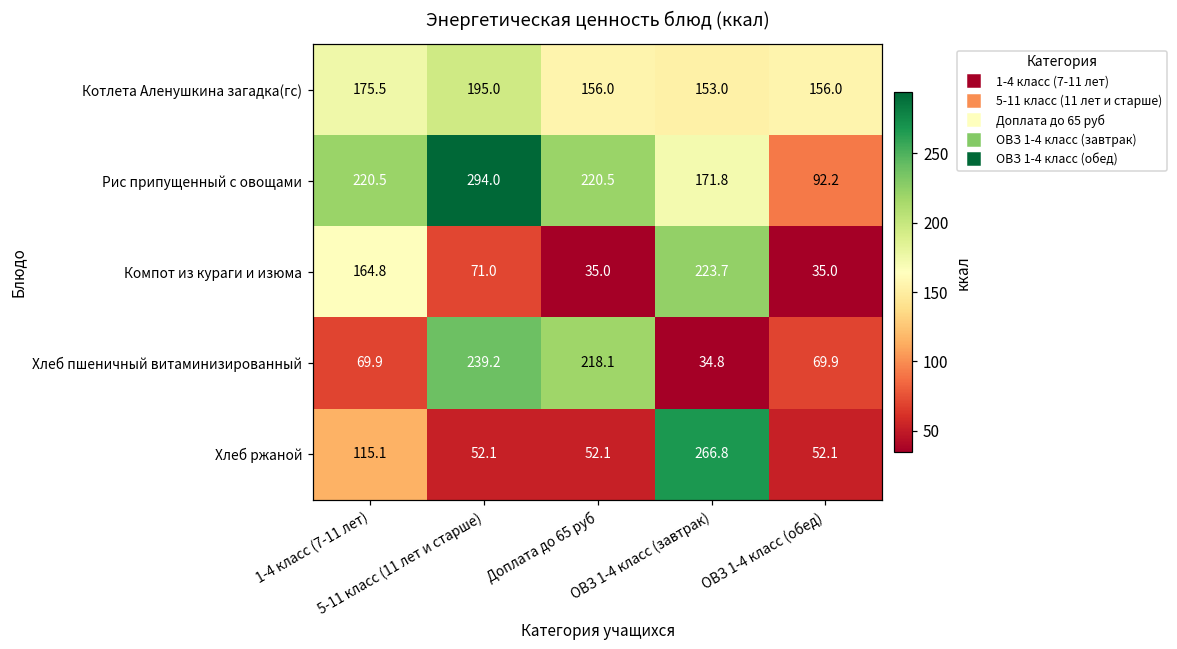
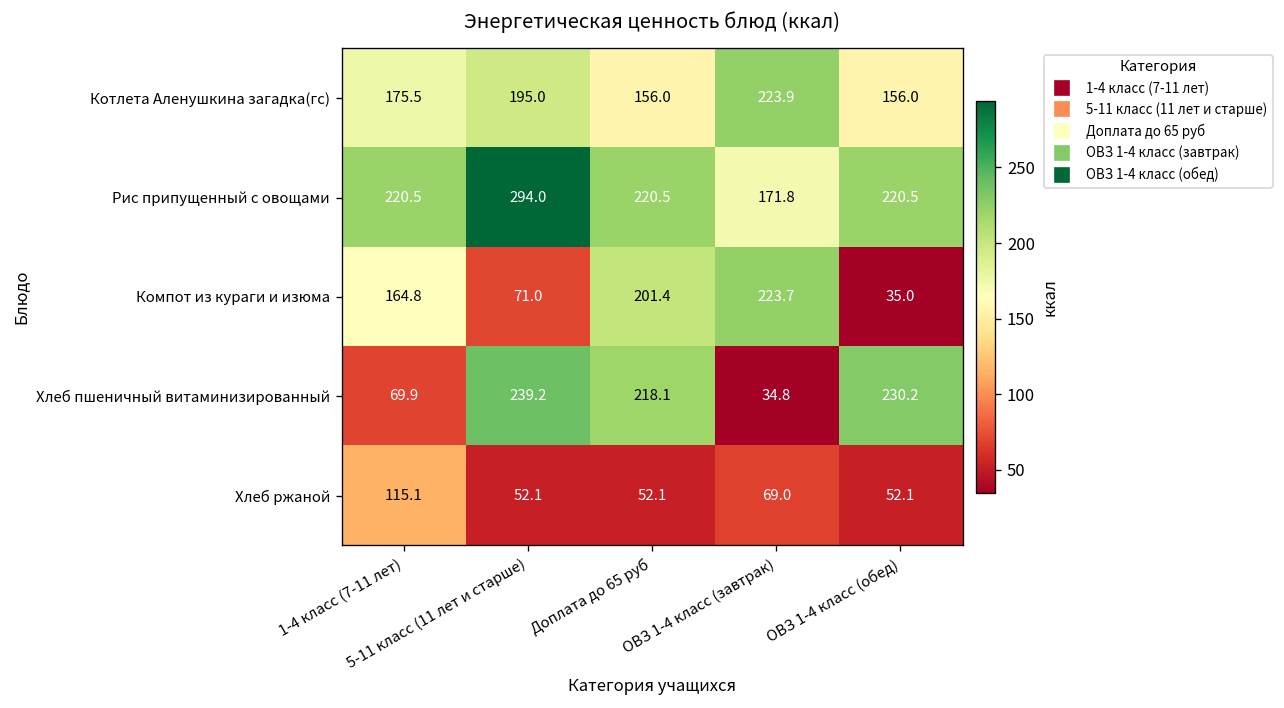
Котлета Аленушкина загадка(гс), ОВЗ 1-4 класс (завтрак): 153.0 -> 223.9
Рис припущенный с овощами, ОВЗ 1-4 класс (обед): 92.2 -> 220.5
Компот из кураги и изюма, Доплата до 65 руб: 35.0 -> 201.4
Хлеб пшеничный витаминизированный, ОВЗ 1-4 класс (обед): 69.9 -> 230.2
Хлеб ржаной, ОВЗ 1-4 класс (завтрак): 266.8 -> 69.0
